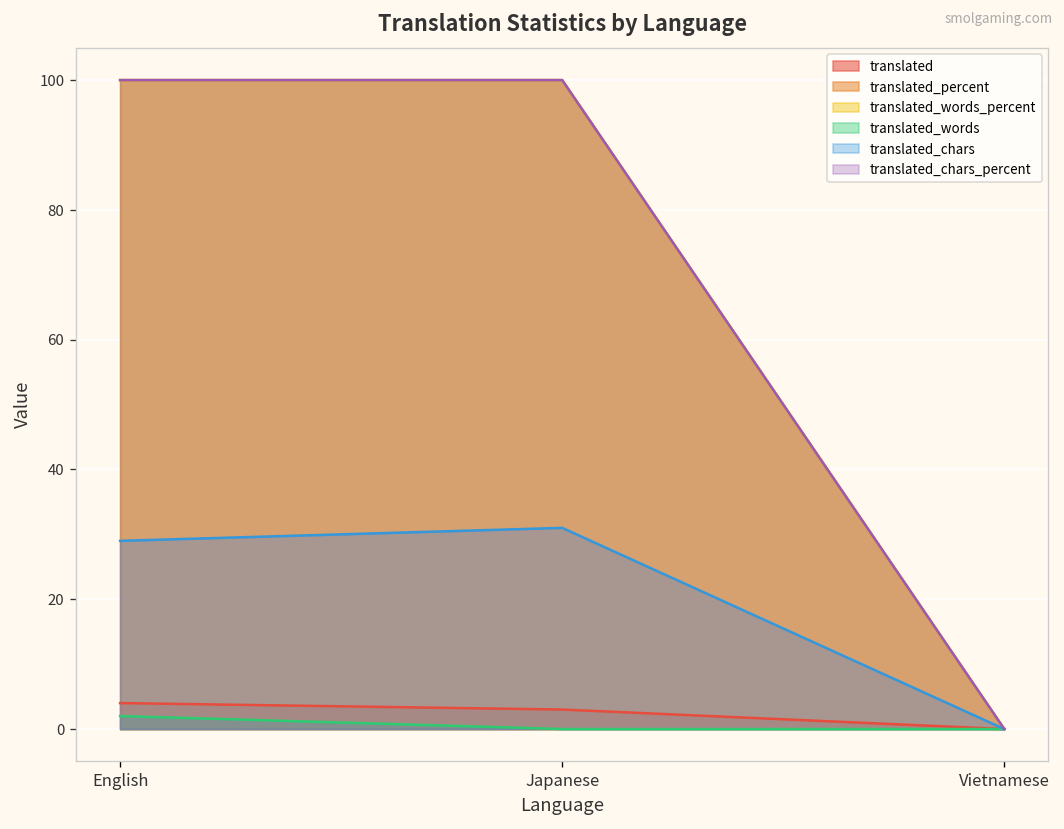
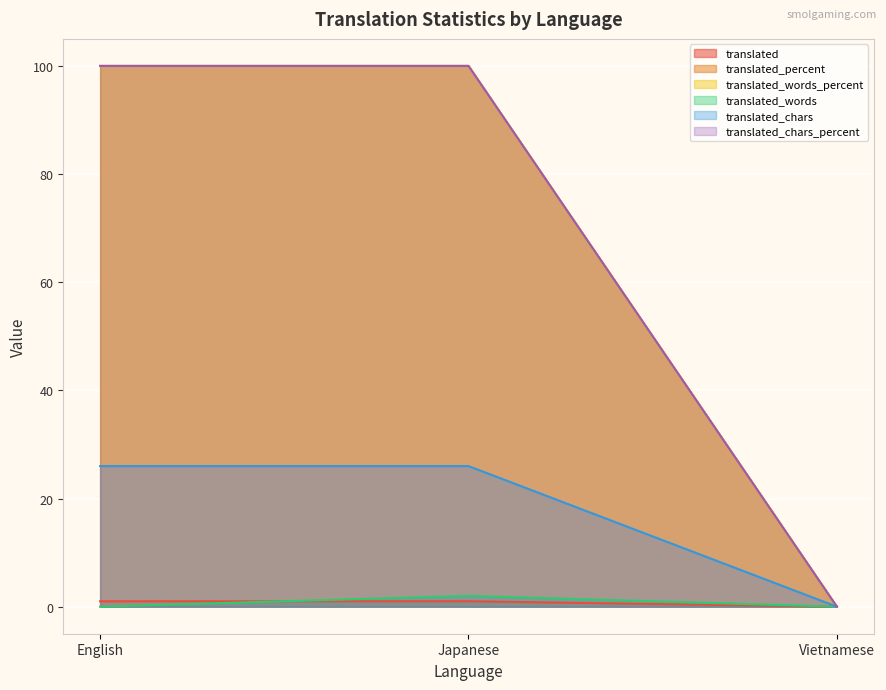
translated, English: 4 -> 1
translated_words, English: 2 -> 0
translated_chars, English: 29 -> 26
translated, Japanese: 3 -> 1
translated_words, Japanese: 0 -> 2
translated_chars, Japanese: 31 -> 26
